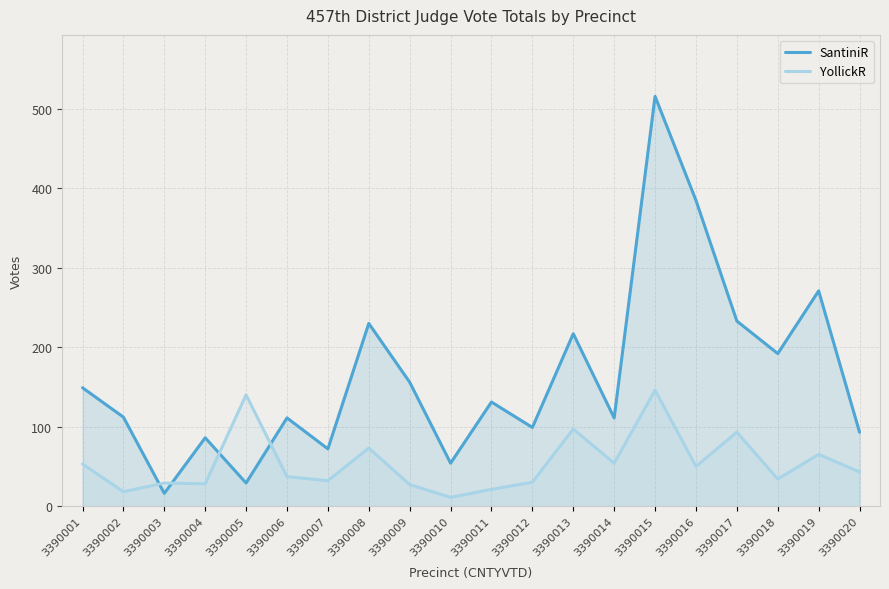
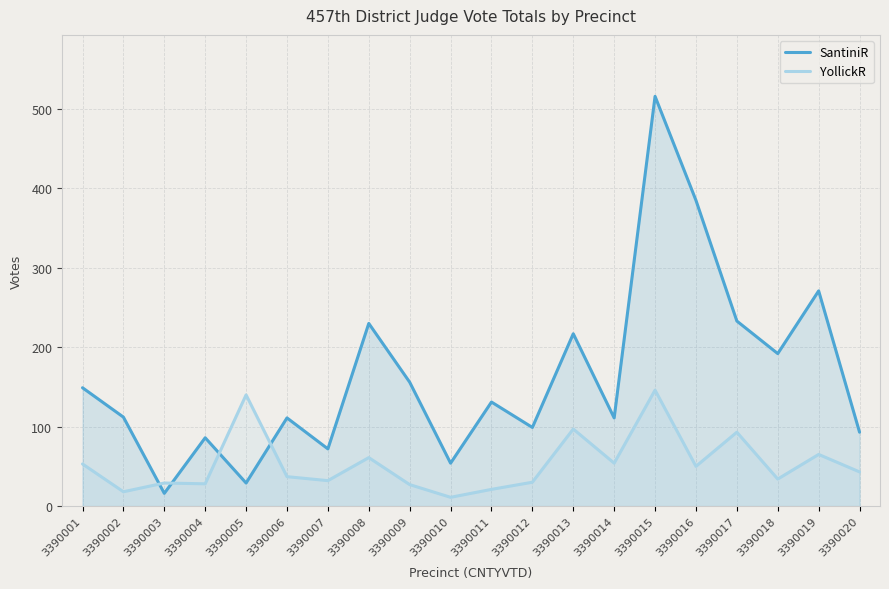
YollickR, 3390008: 70 -> 60
